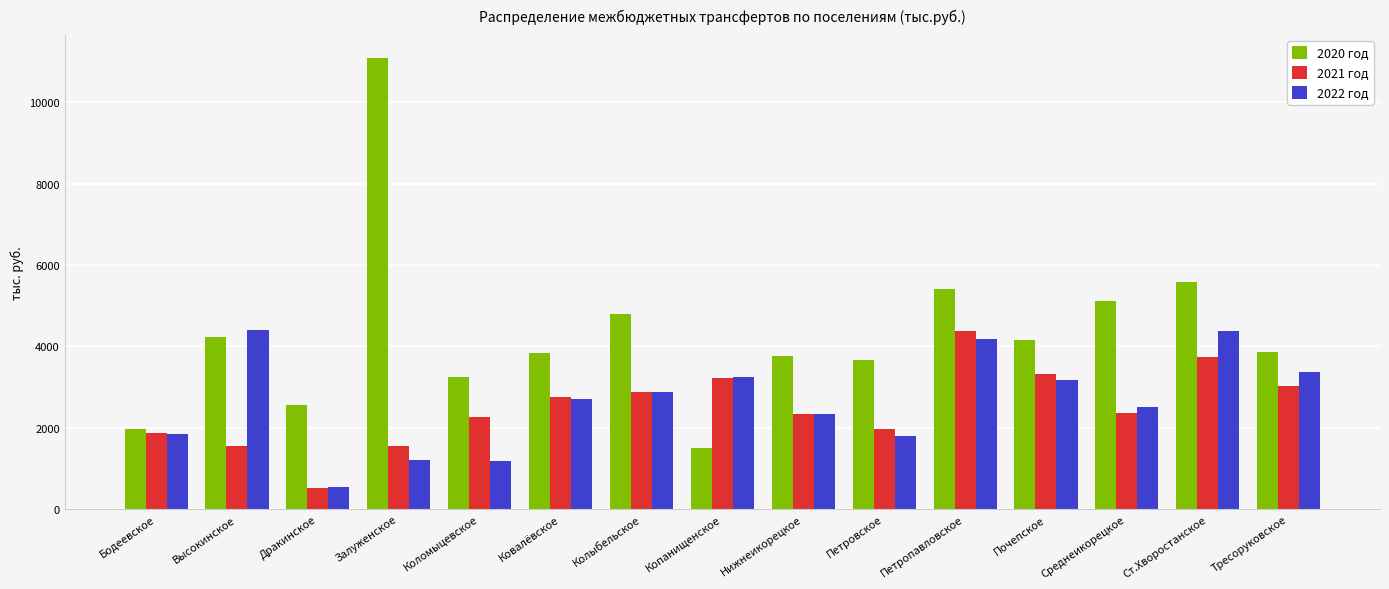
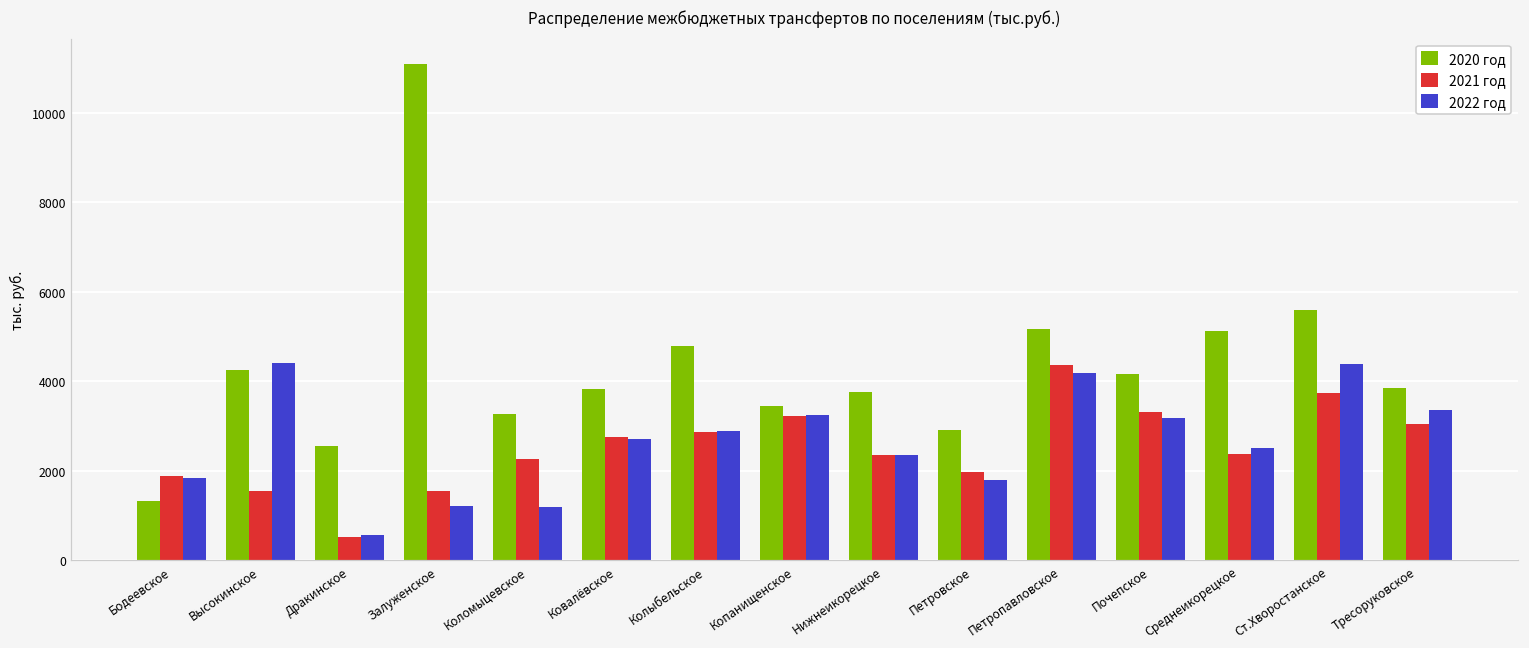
2020 год, Бодеевское: 2000 -> 1300
2020 год, Копанищенское: 1500 -> 3500
2020 год, Петровское: 3700 -> 2900
2020 год, Петропавловское: 5400 -> 5200
